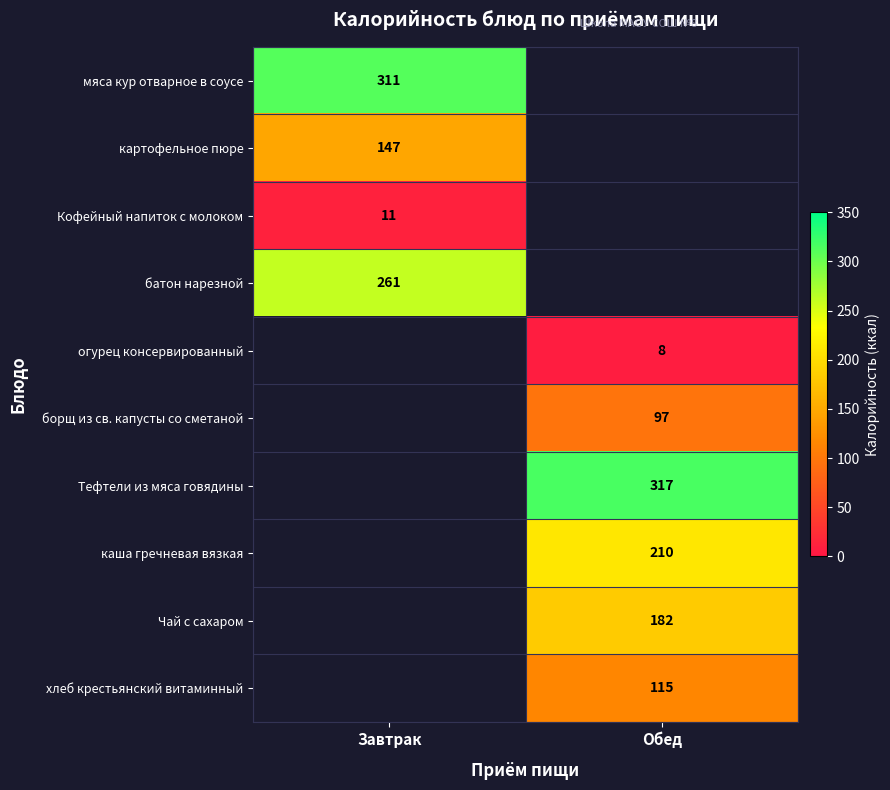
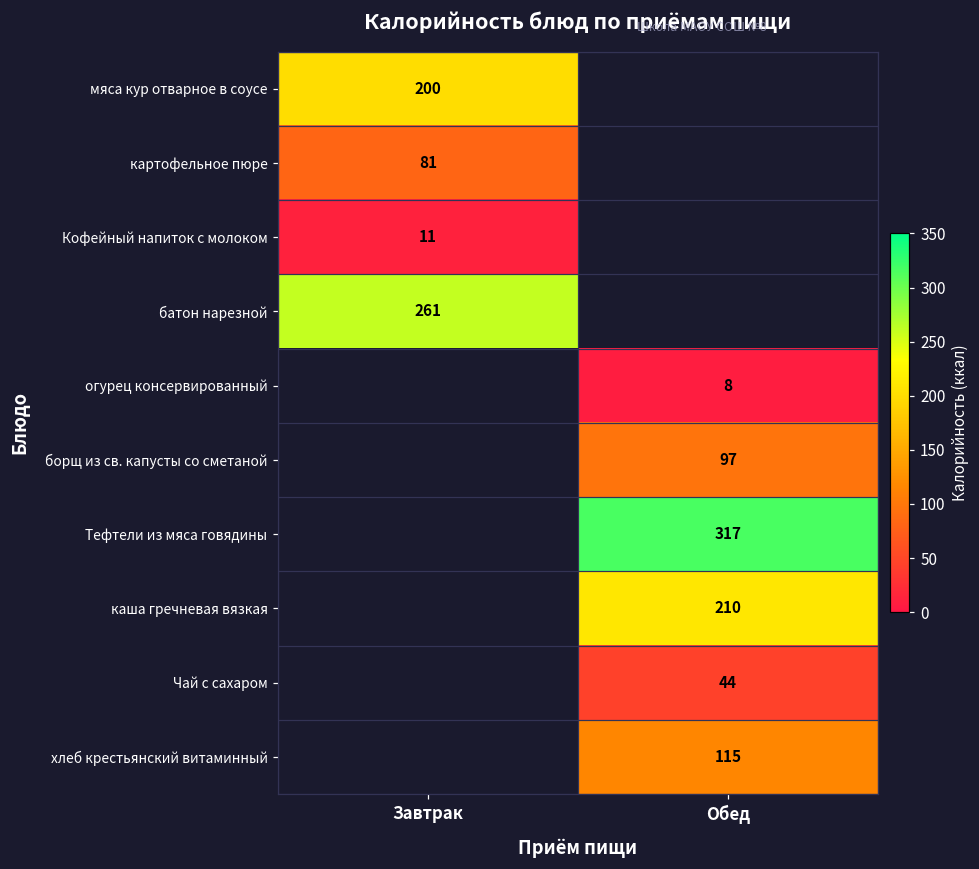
мяса кур отварное в соусе, Завтрак: 311 -> 200
картофельное пюре, Завтрак: 147 -> 81
Чай с сахаром, Обед: 182 -> 44
